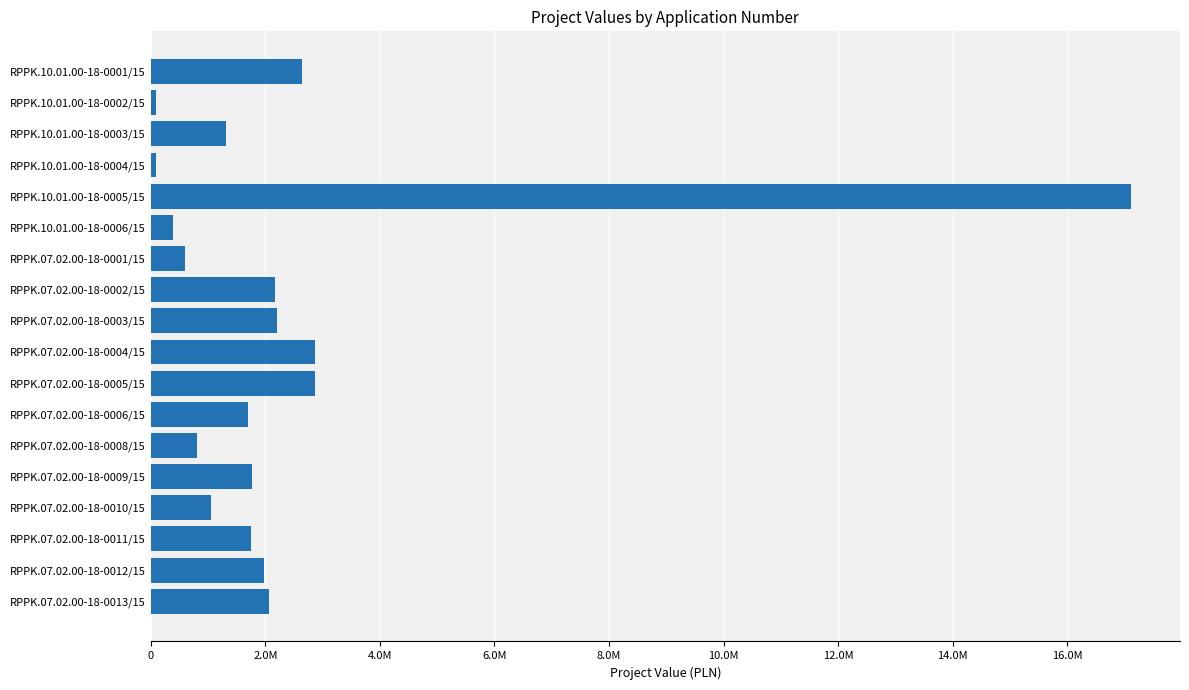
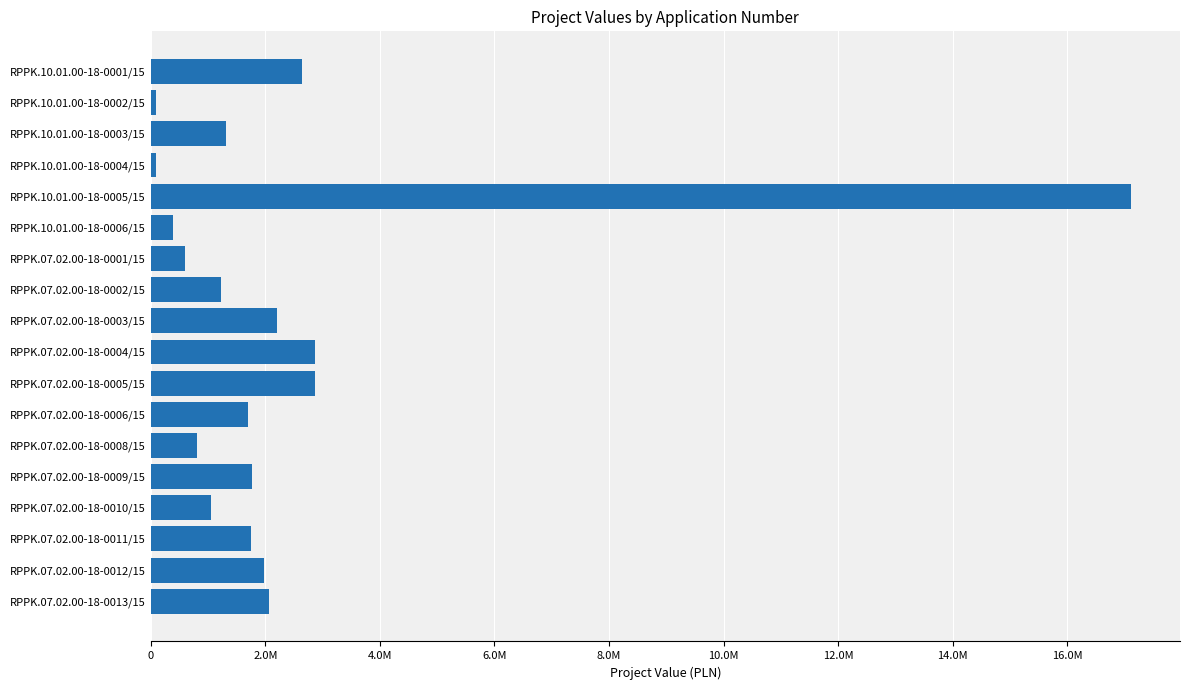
RPPK.07.02.00-18-0002/15: 2200000 -> 1200000
